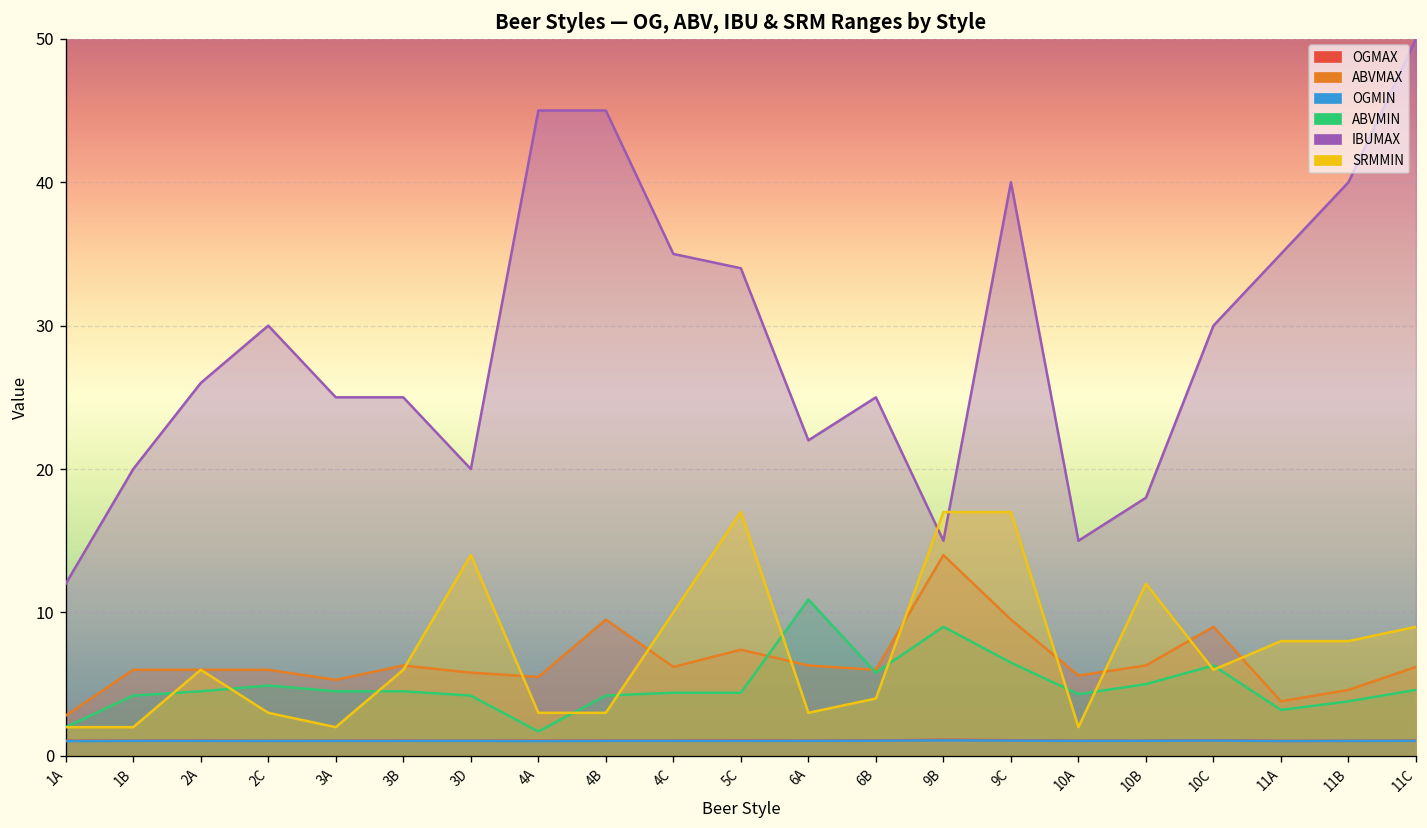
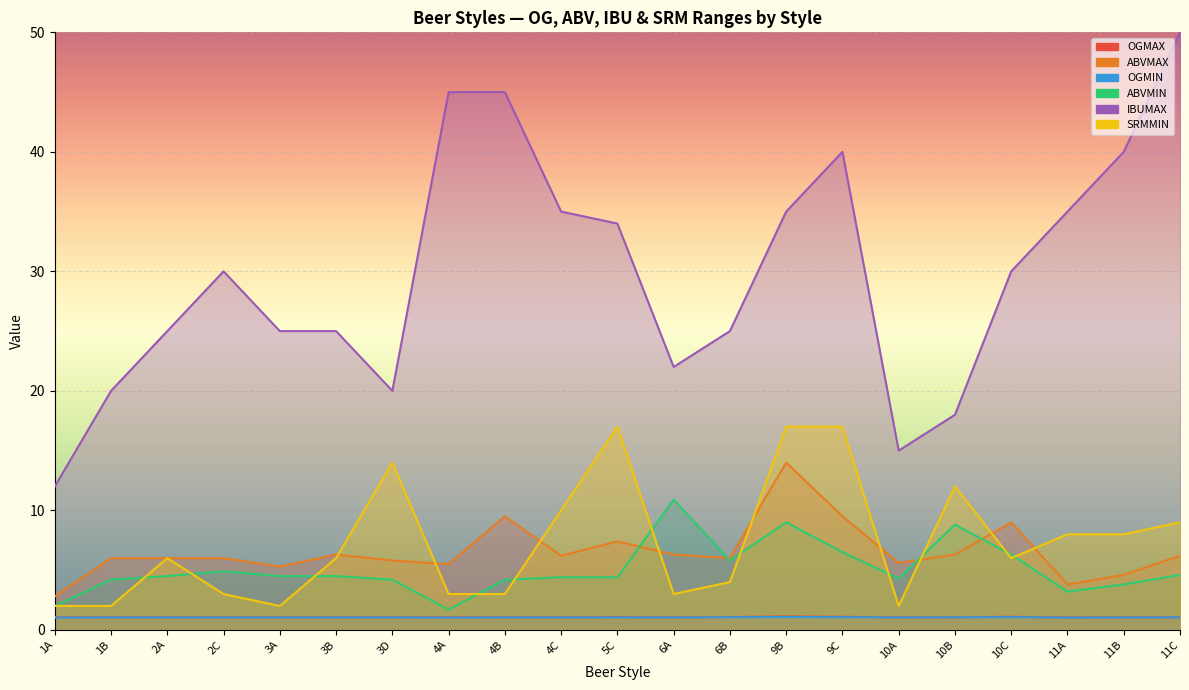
IBUMAX, 2A: 26 -> 25
IBUMAX, 9B: 15 -> 35
ABVMIN, 10B: 5.0 -> 8.8
